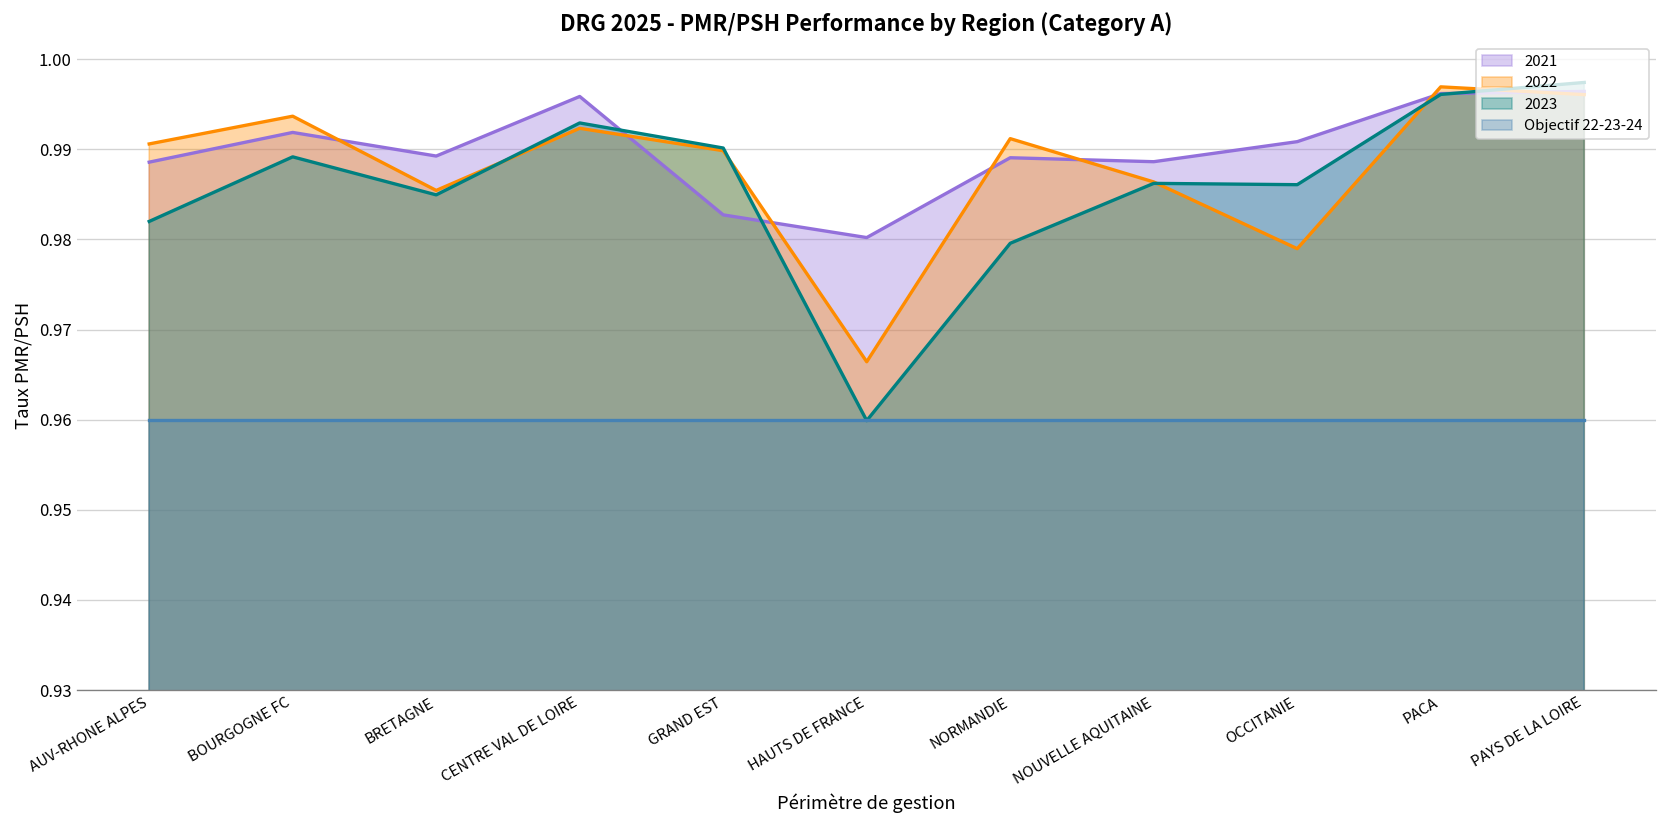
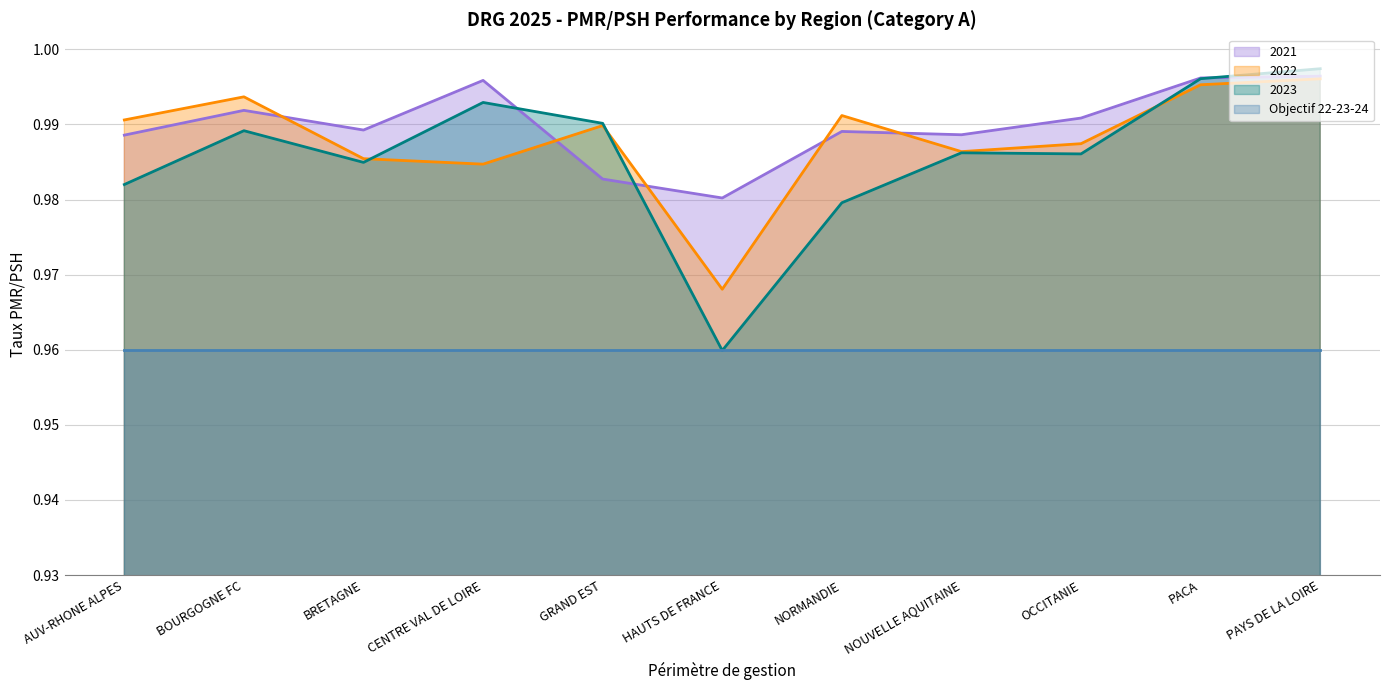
2022, CENTRE VAL DE LOIRE: 0.992 -> 0.985
2022, HAUTS DE FRANCE: 0.966 -> 0.968
2022, OCCITANIE: 0.979 -> 0.987
2022, PACA: 0.997 -> 0.995
